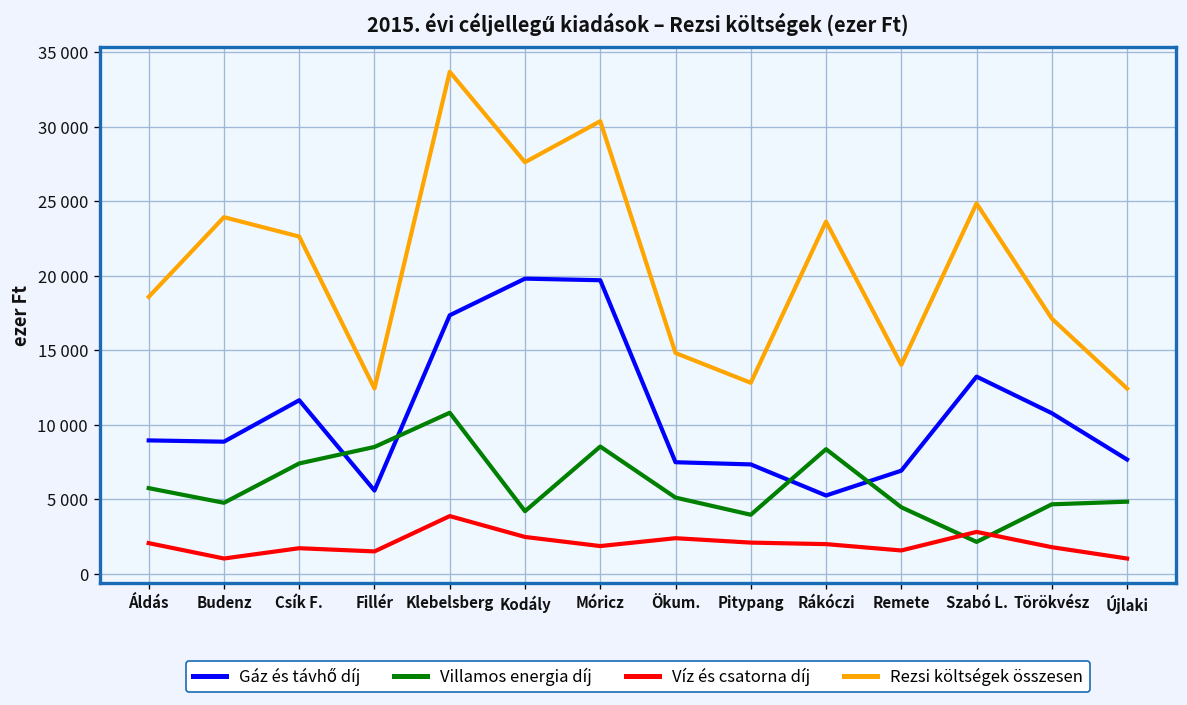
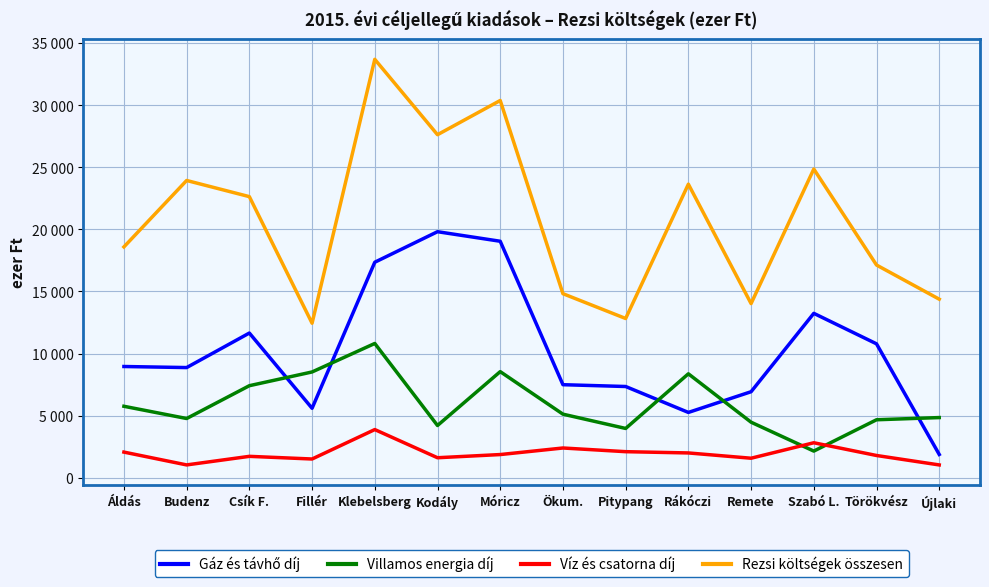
Víz és csatorna díj, Kodály: 2500 -> 1600
Gáz és távhő díj, Móricz: 19700 -> 19000
Gáz és távhő díj, Újlaki: 7700 -> 1900
Rezsi költségek összesen, Újlaki: 12400 -> 14400
